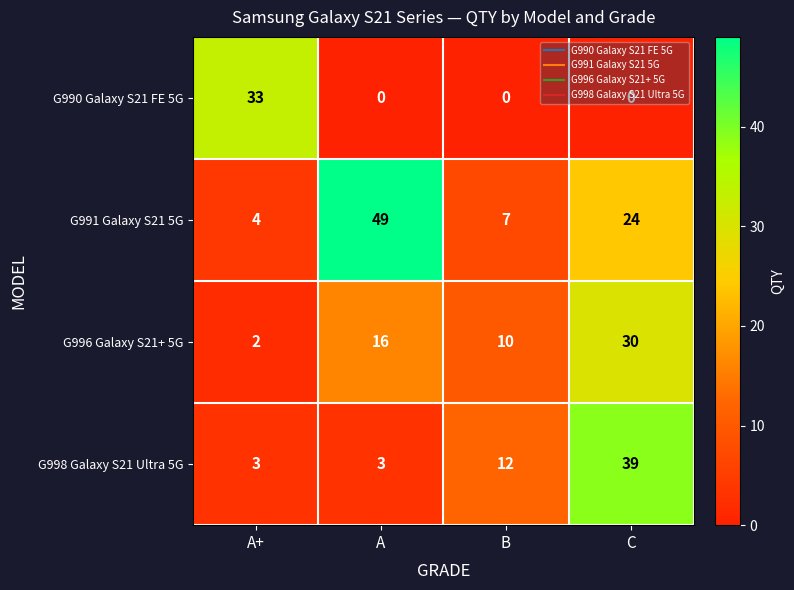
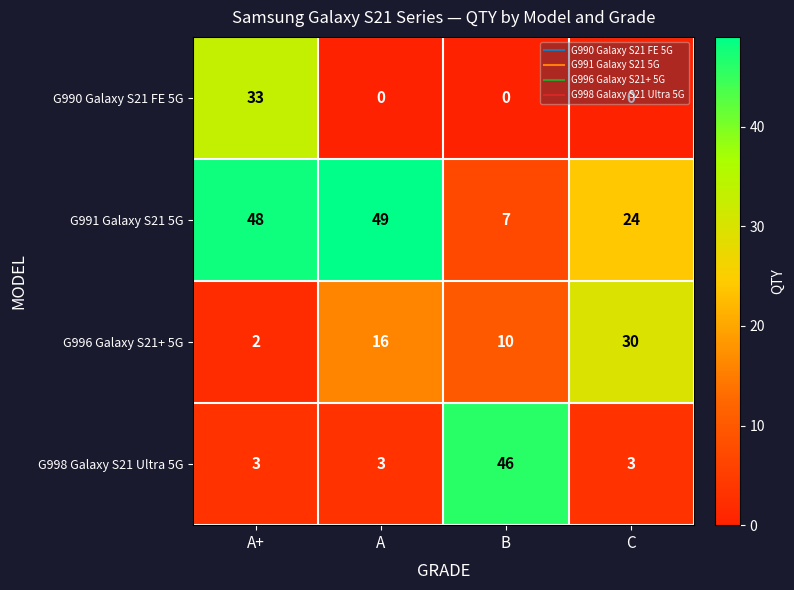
G991 Galaxy S21 5G, A+: 4 -> 48
G998 Galaxy S21 Ultra 5G, B: 12 -> 46
G998 Galaxy S21 Ultra 5G, C: 39 -> 3
